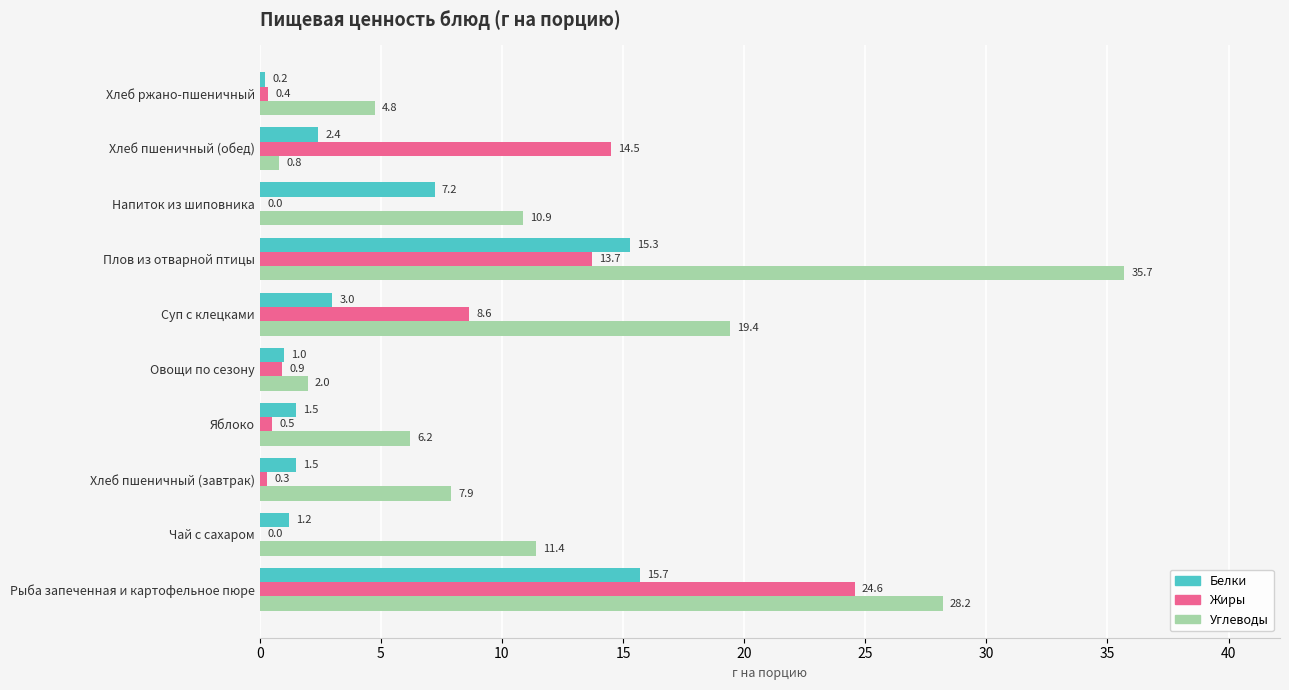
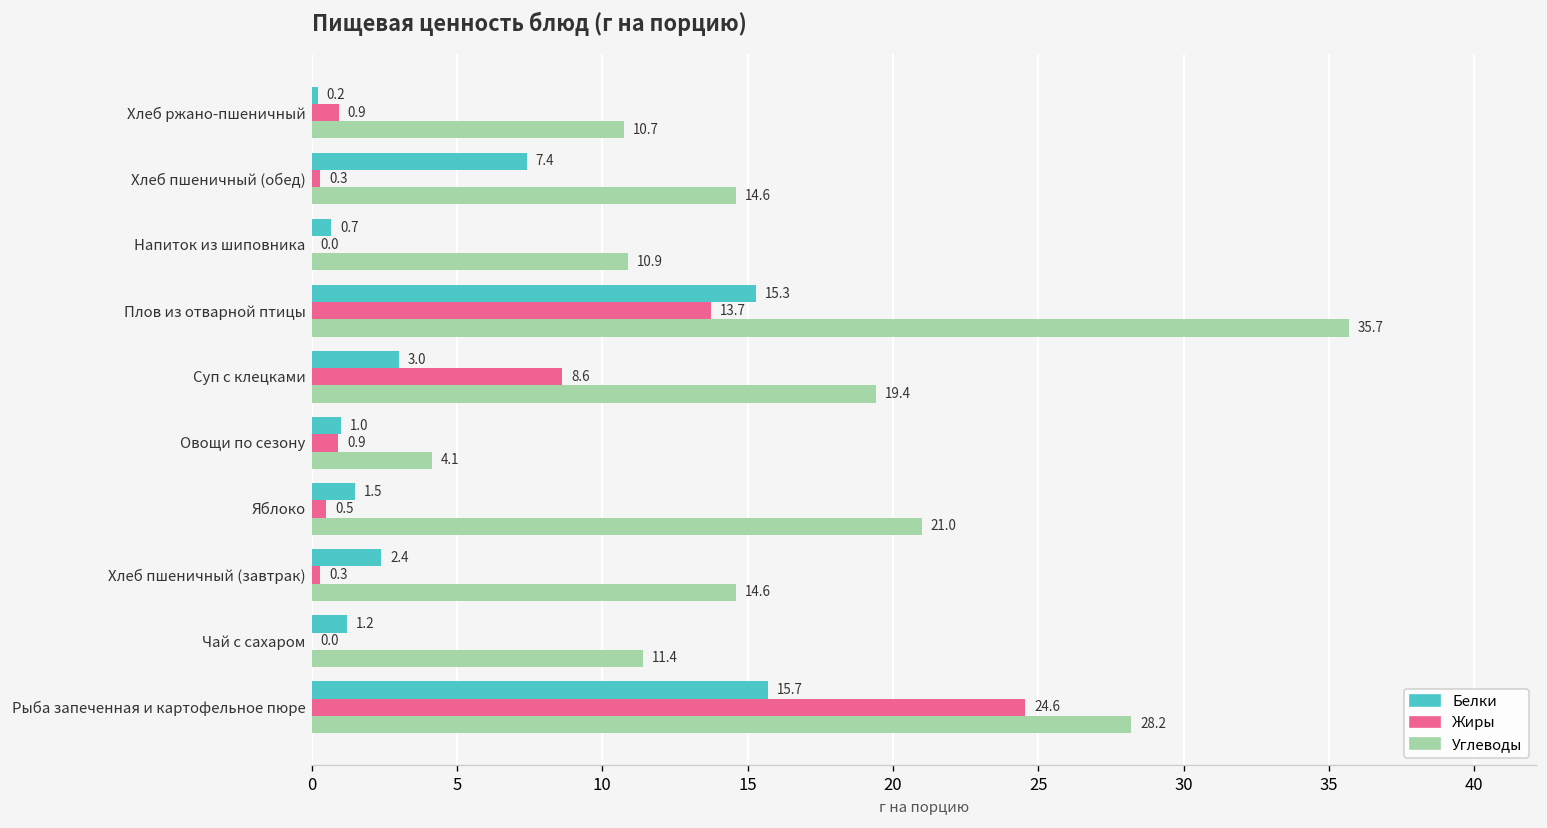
Жиры, Хлеб ржано-пшеничный: 0.4 -> 0.9
Углеводы, Хлеб ржано-пшеничный: 4.8 -> 10.7
Белки, Хлеб пшеничный (обед): 2.4 -> 7.4
Жиры, Хлеб пшеничный (обед): 14.5 -> 0.3
Углеводы, Хлеб пшеничный (обед): 0.8 -> 14.6
Белки, Напиток из шиповника: 7.2 -> 0.7
Углеводы, Овощи по сезону: 2.0 -> 4.1
Углеводы, Яблоко: 6.2 -> 21.0
Белки, Хлеб пшеничный (завтрак): 1.5 -> 2.4
Углеводы, Хлеб пшеничный (завтрак): 7.9 -> 14.6
